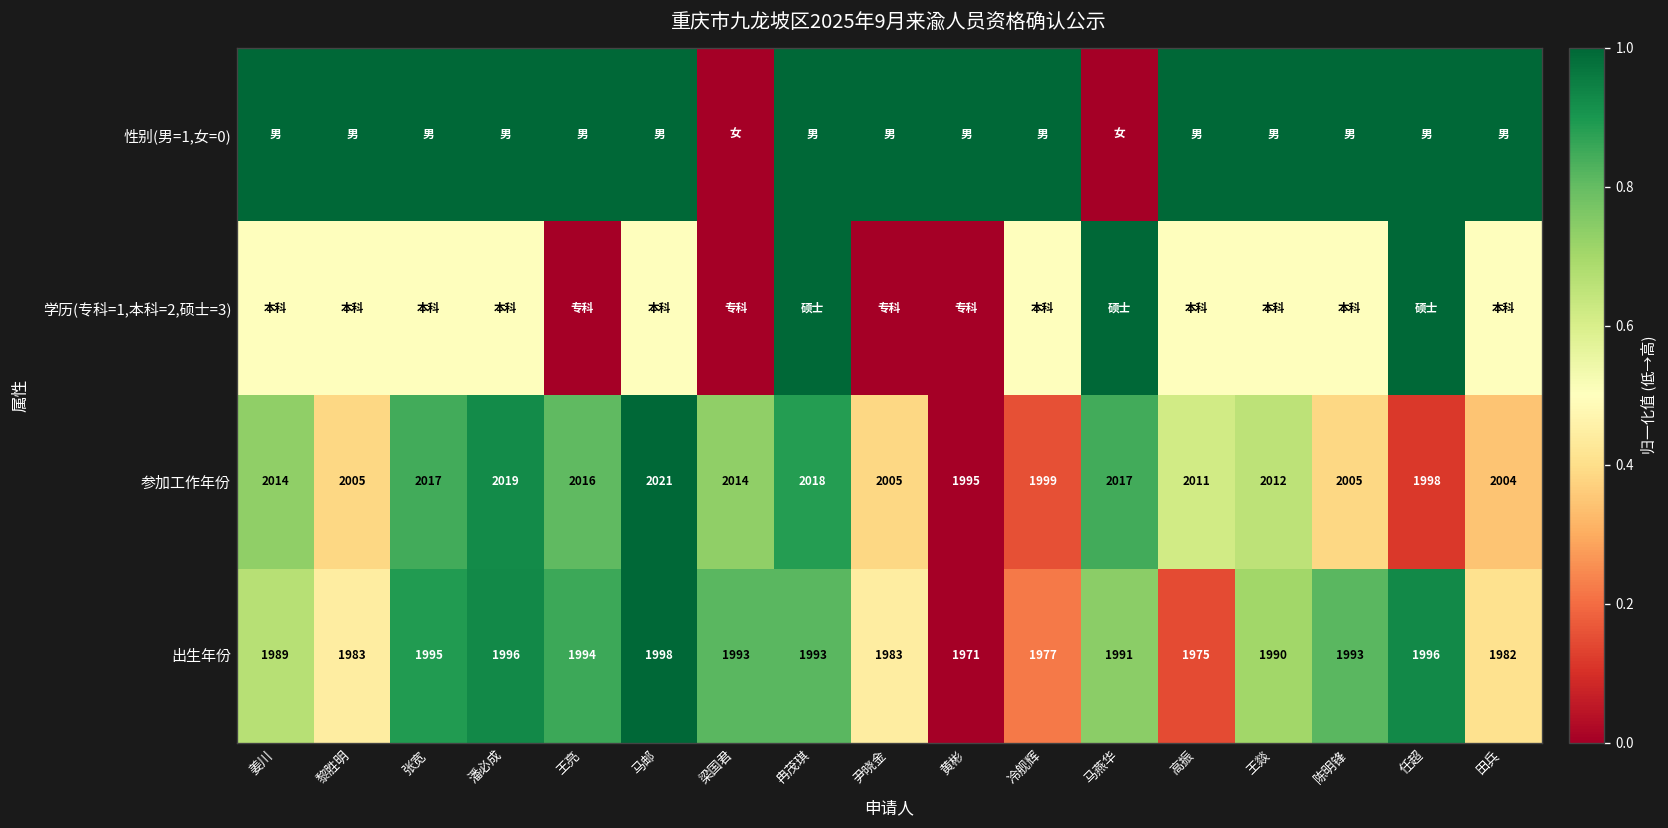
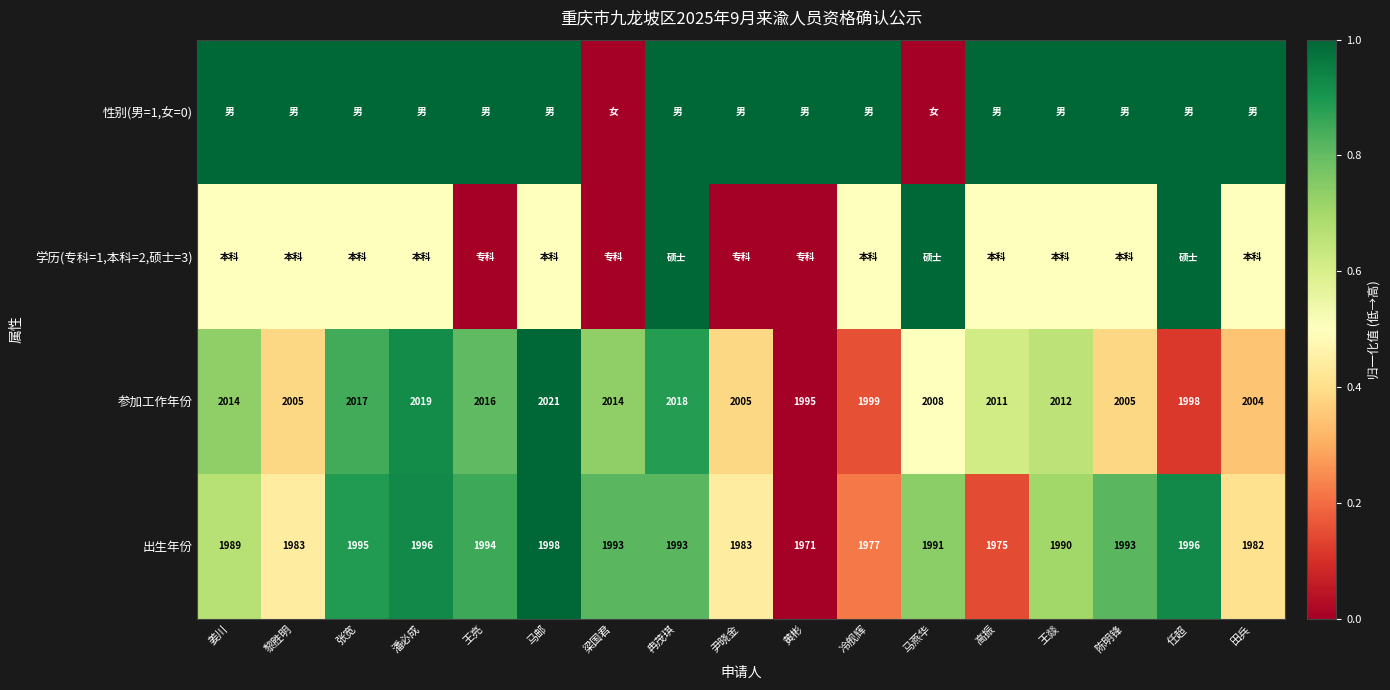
参加工作年份, 马燕华: 2017 -> 2008
